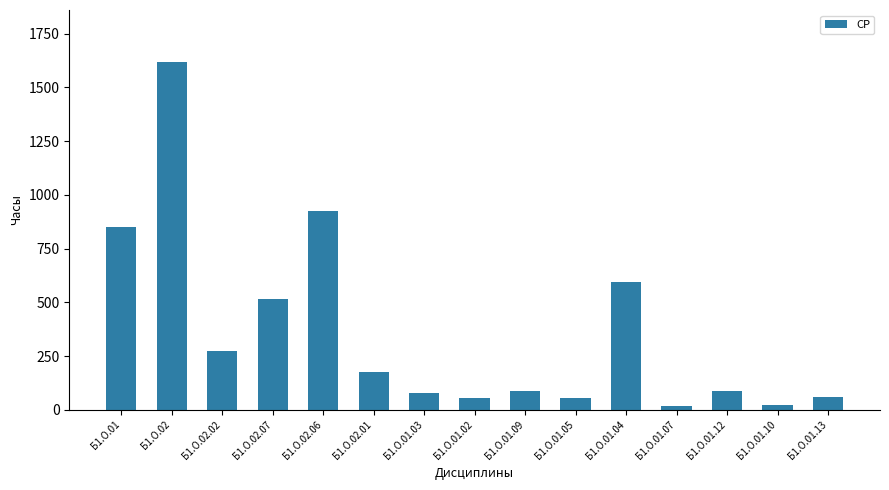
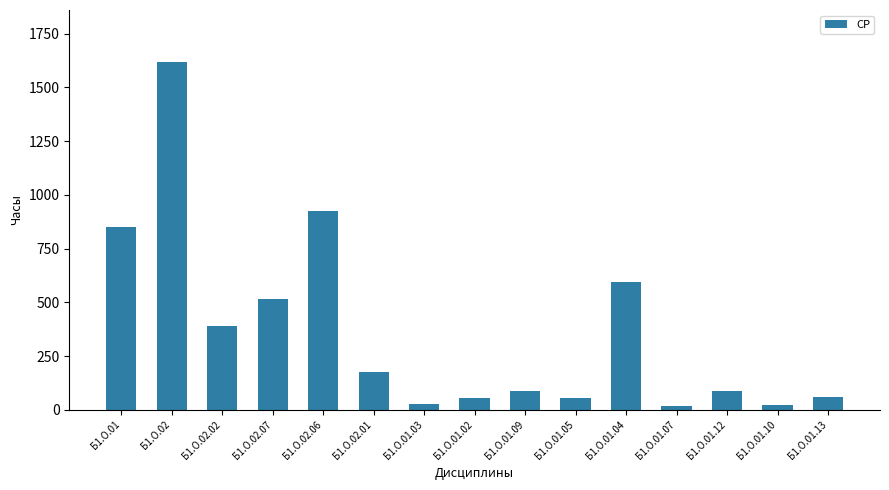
Б1.О.02.02: 270 -> 390
Б1.О.01.03: 80 -> 30
